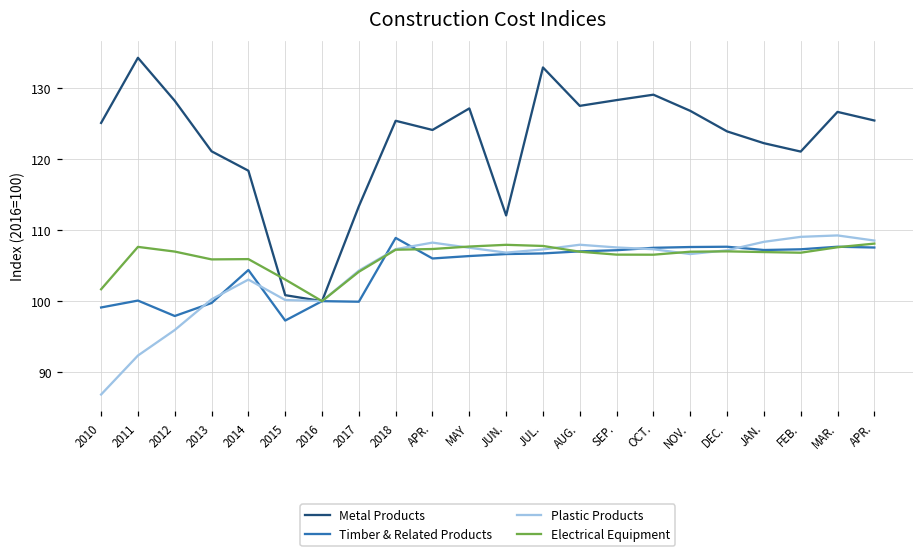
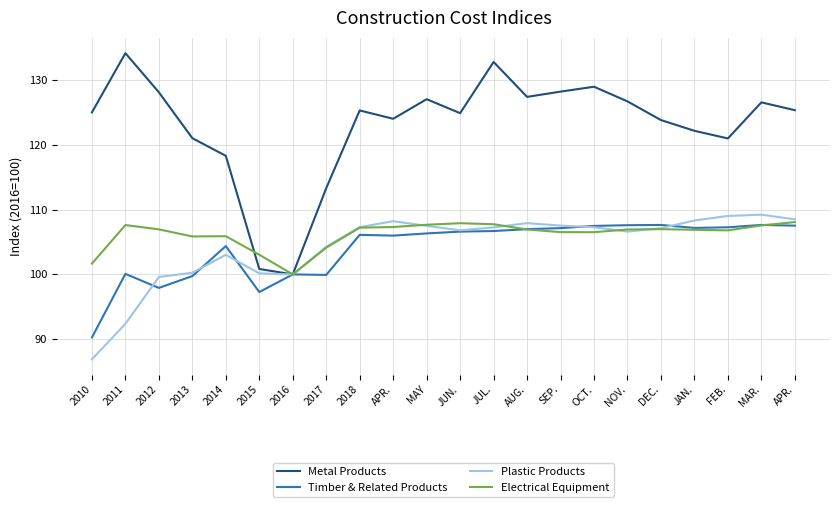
Timber & Related Products, 2010: 99 -> 90
Plastic Products, 2012: 96 -> 100
Timber & Related Products, 2018: 109 -> 106
Metal Products, JUN.: 112 -> 125
